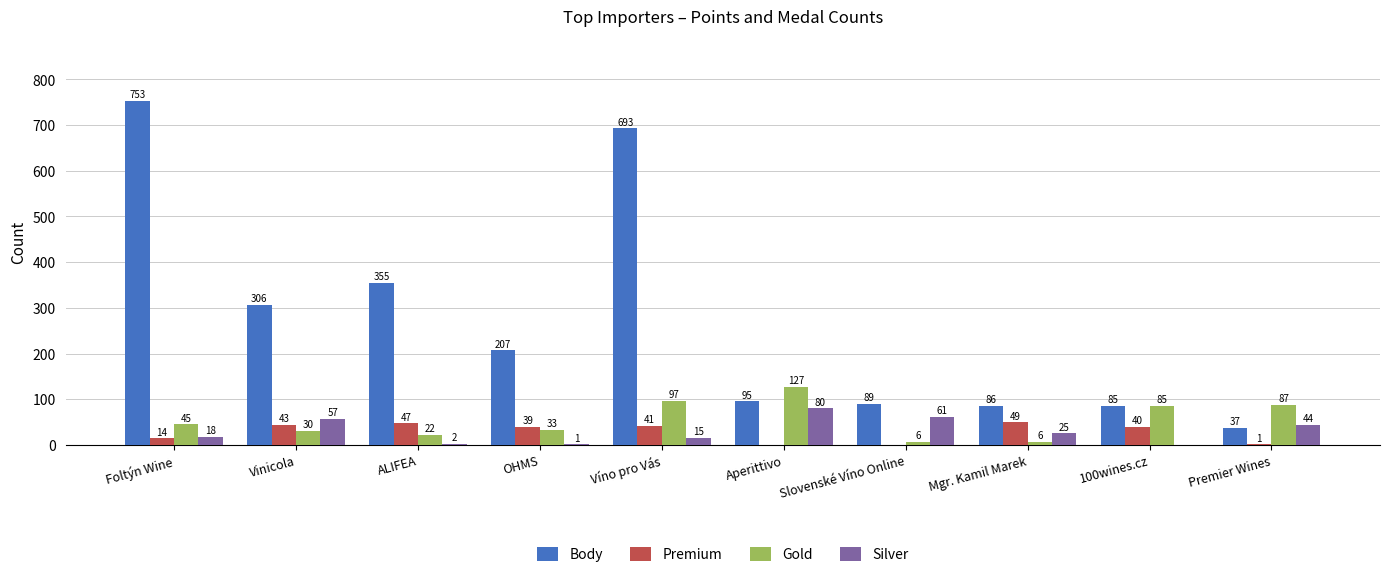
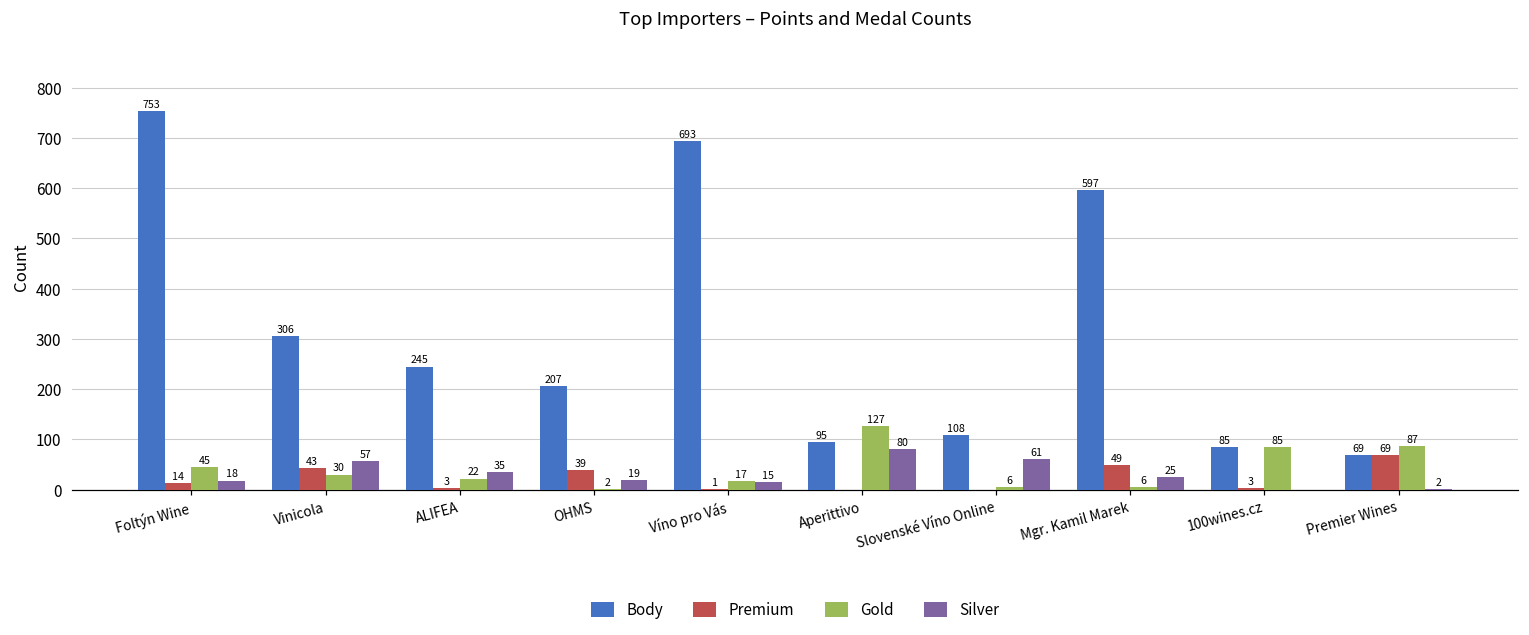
Body, ALIFEA: 355 -> 245
Premium, ALIFEA: 47 -> 3
Silver, ALIFEA: 2 -> 35
Gold, OHMS: 33 -> 2
Silver, OHMS: 1 -> 19
Premium, Víno pro Vás: 41 -> 1
Gold, Víno pro Vás: 97 -> 17
Body, Slovenské Víno Online: 89 -> 108
Body, Mgr. Kamil Marek: 86 -> 597
Premium, 100wines.cz: 40 -> 3
Body, Premier Wines: 37 -> 69
Premium, Premier Wines: 1 -> 69
Silver, Premier Wines: 44 -> 2
